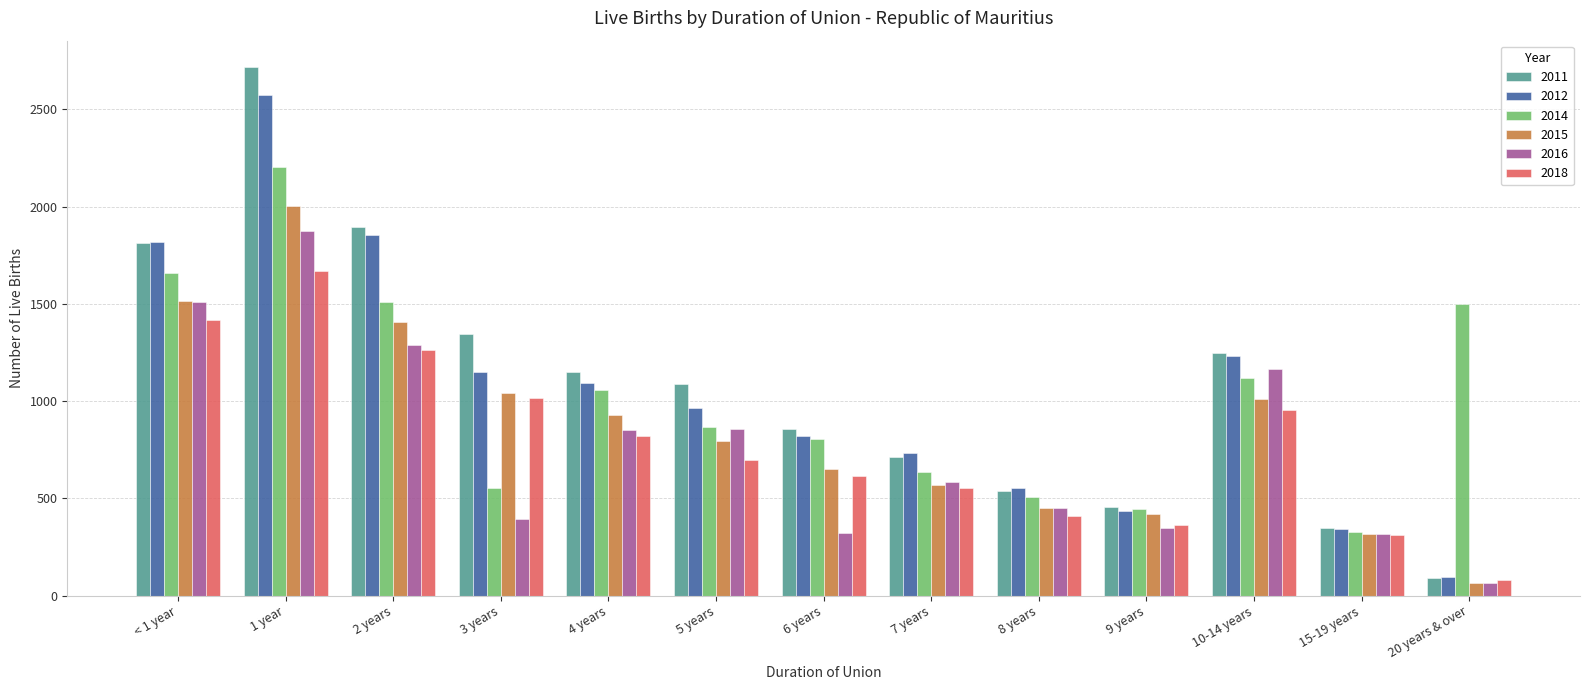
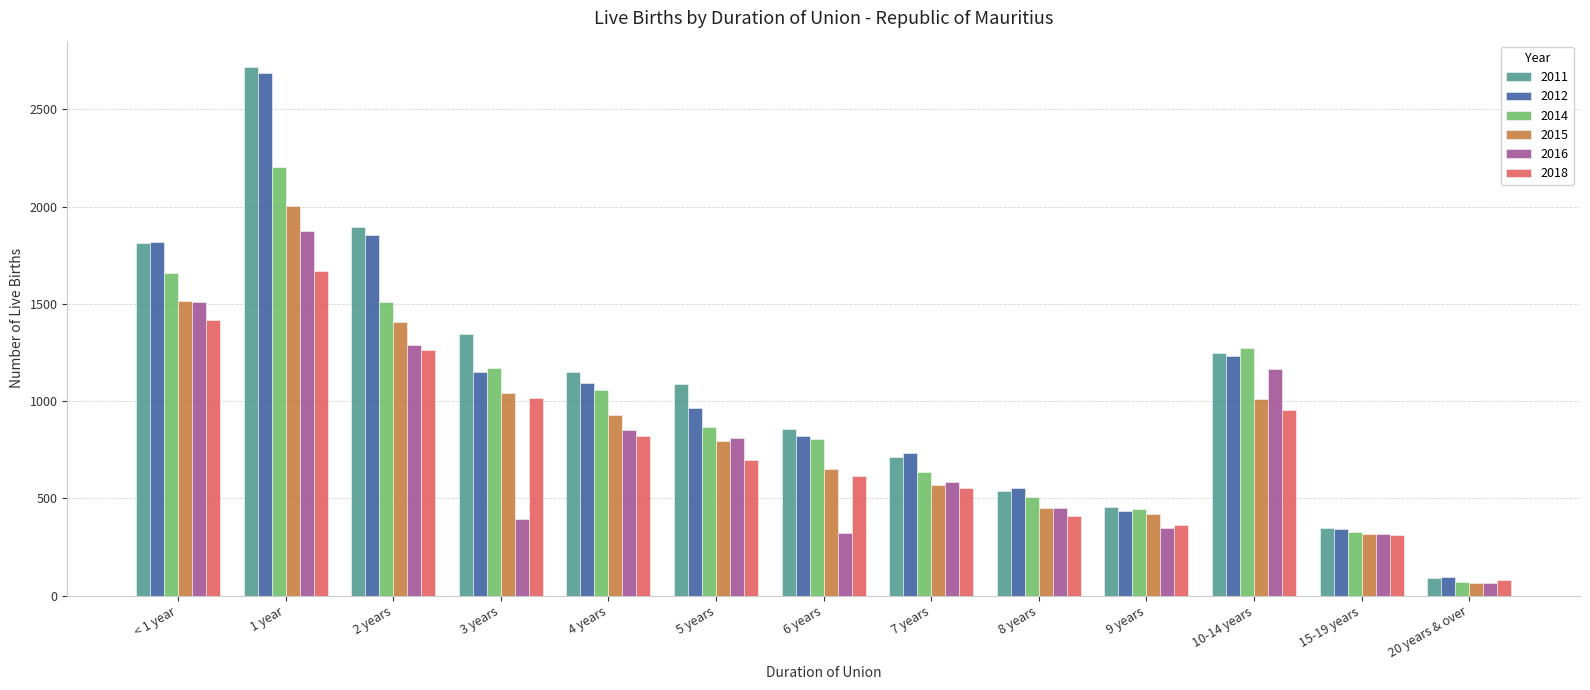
2012, 1 year: 2580 -> 2690
2014, 3 years: 550 -> 1170
2016, 5 years: 860 -> 810
2014, 10-14 years: 1120 -> 1270
2014, 20 years & over: 1500 -> 70
